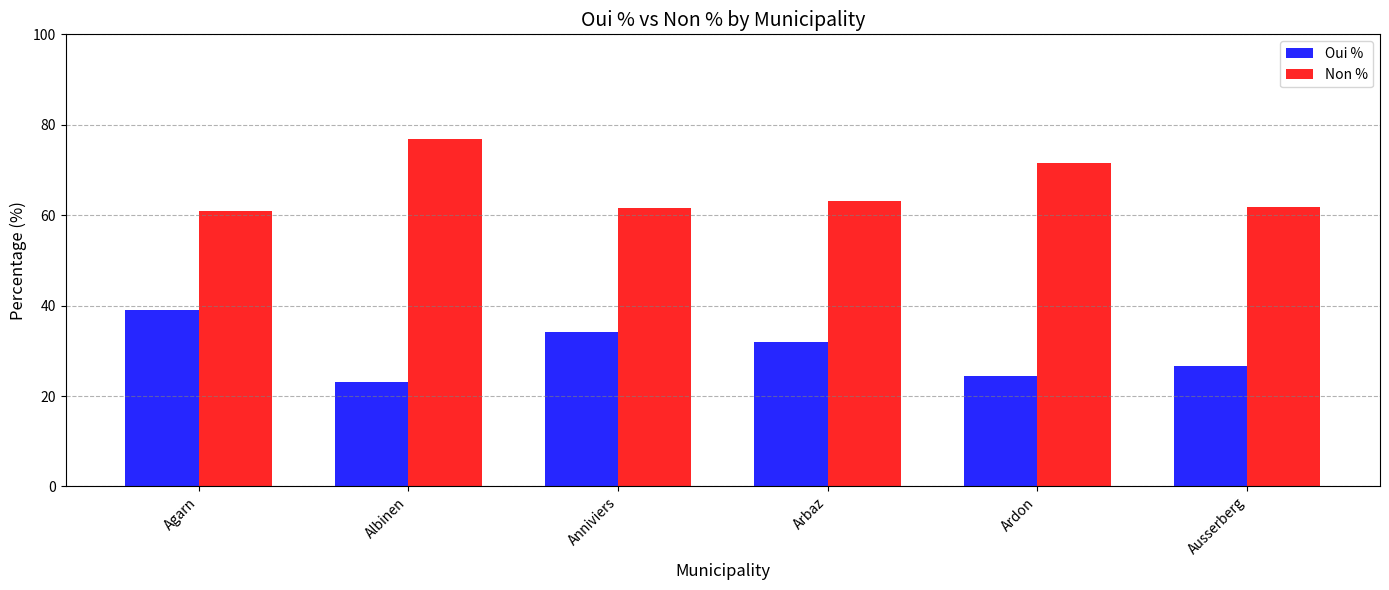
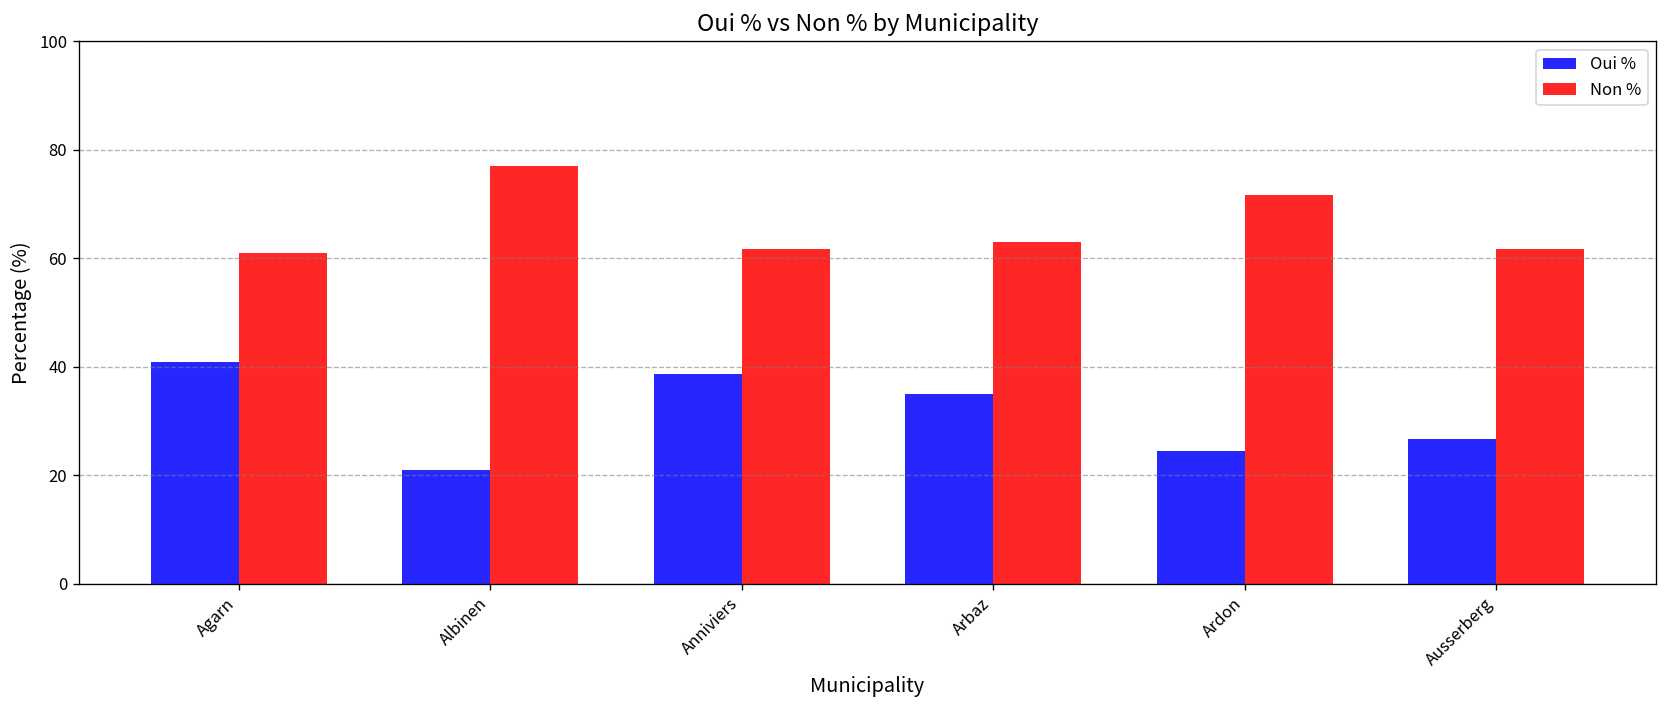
Oui %, Agarn: 39 -> 41
Oui %, Albinen: 23 -> 21
Oui %, Anniviers: 34 -> 39
Oui %, Arbaz: 32 -> 35
